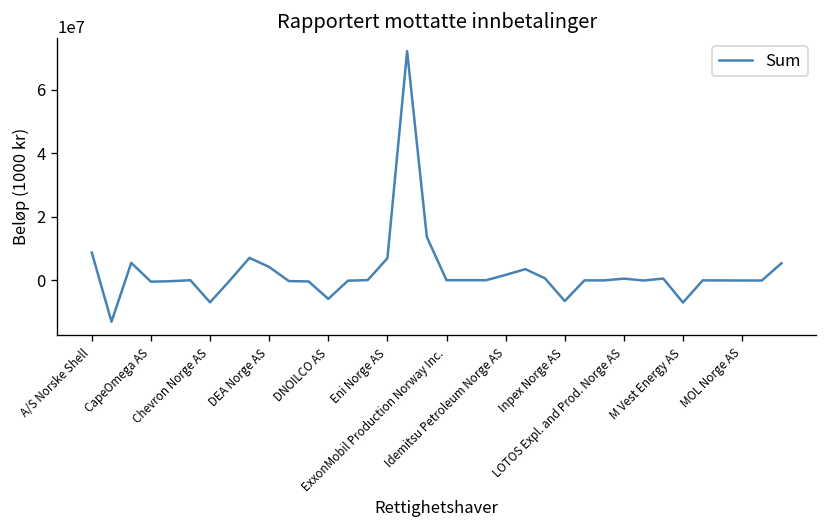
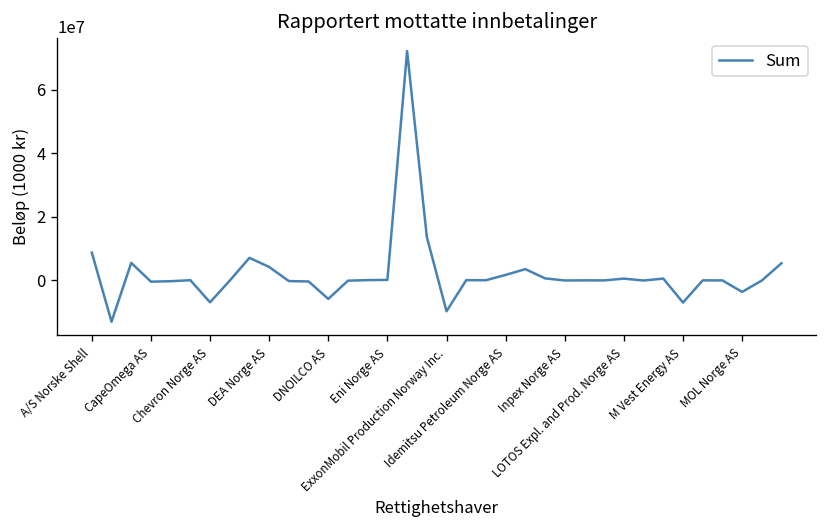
Eni Norge AS: 7000000 -> 0
ExxonMobil Production Norway Inc.: 0 -> -10000000
Inpex Norge AS: -7000000 -> 0
MOL Norge AS: 0 -> -4000000
